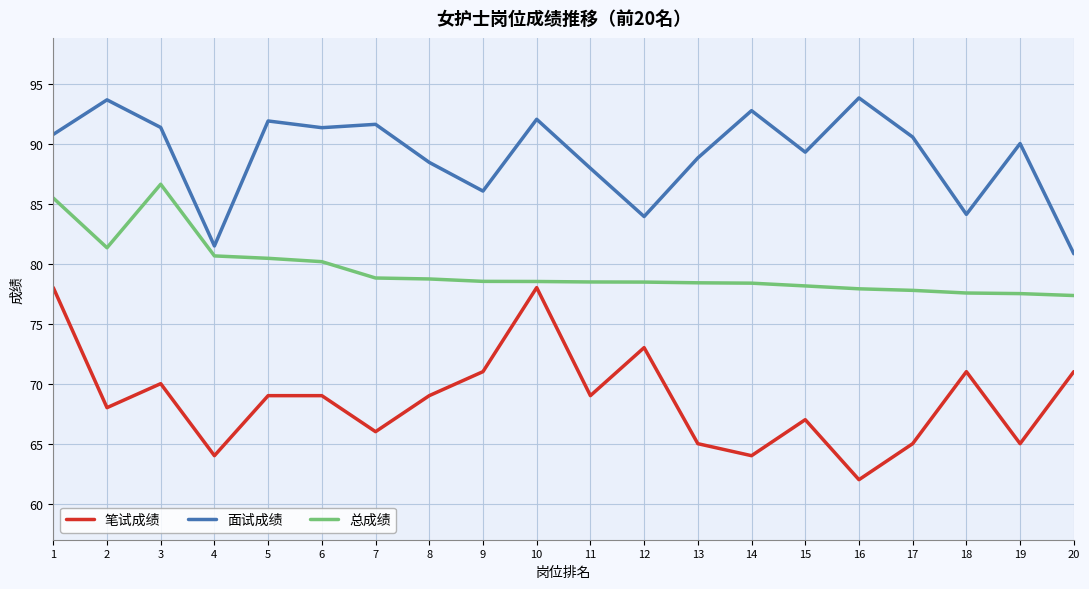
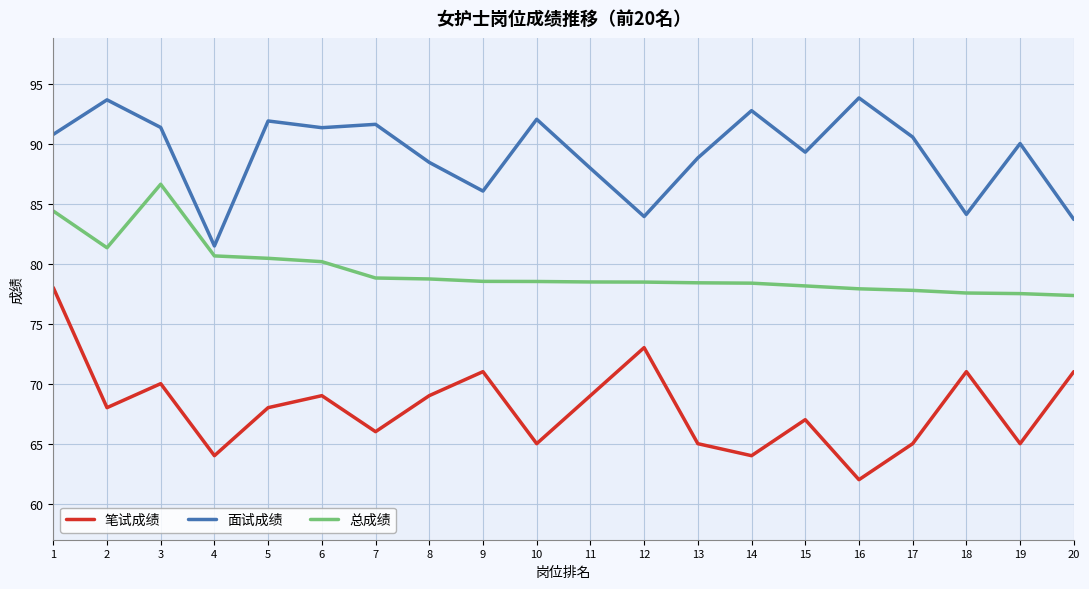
总成绩, 1: 85.5 -> 84.4
笔试成绩, 5: 69 -> 68
笔试成绩, 10: 78 -> 65
面试成绩, 20: 80.8 -> 83.7
